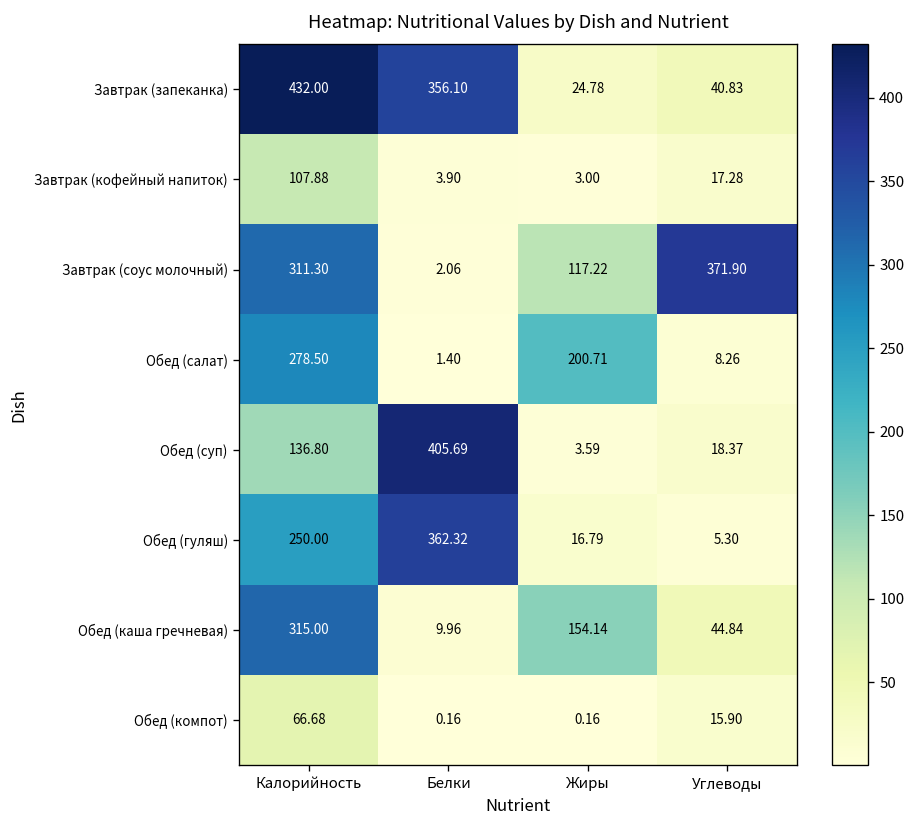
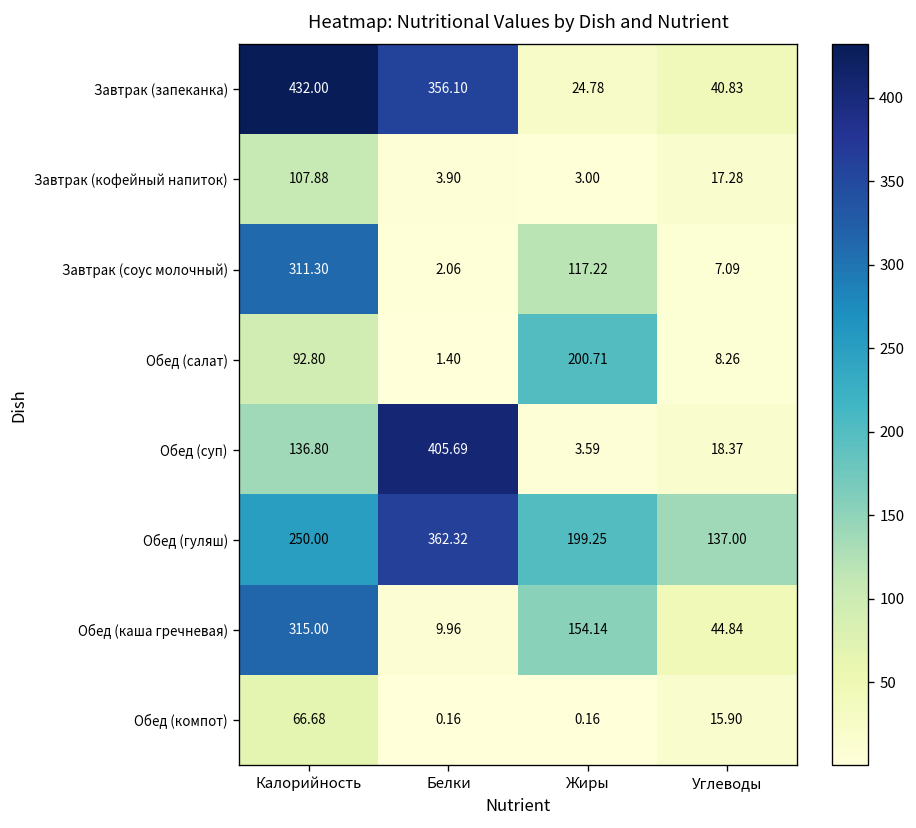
Завтрак (соус молочный), Углеводы: 371.90 -> 7.09
Обед (салат), Калорийность: 278.50 -> 92.80
Обед (гуляш), Жиры: 16.79 -> 199.25
Обед (гуляш), Углеводы: 5.30 -> 137.00
